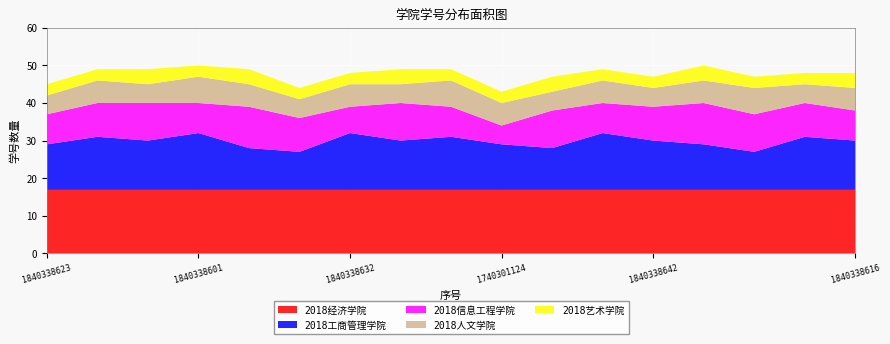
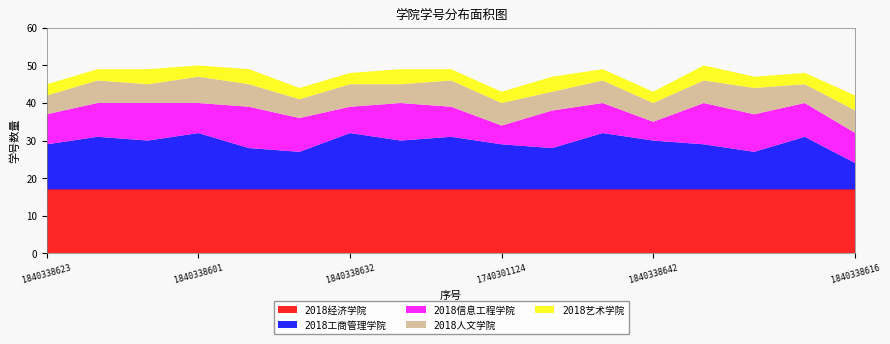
2018信息工程学院, 1840338642: 9 -> 5
2018工商管理学院, 1840338616: 13 -> 7
